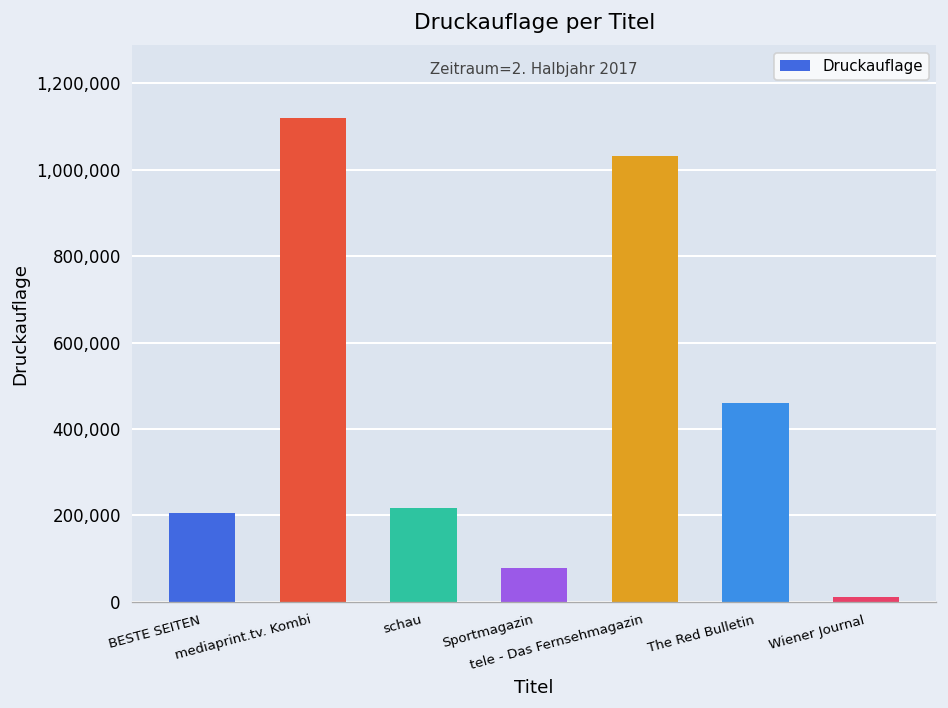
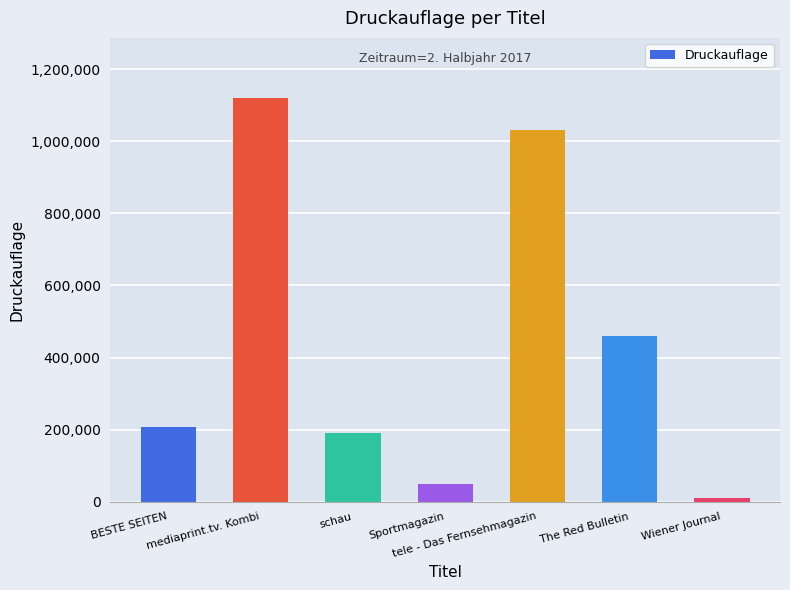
schau: 220,000 -> 190,000
Sportmagazin: 80,000 -> 50,000
